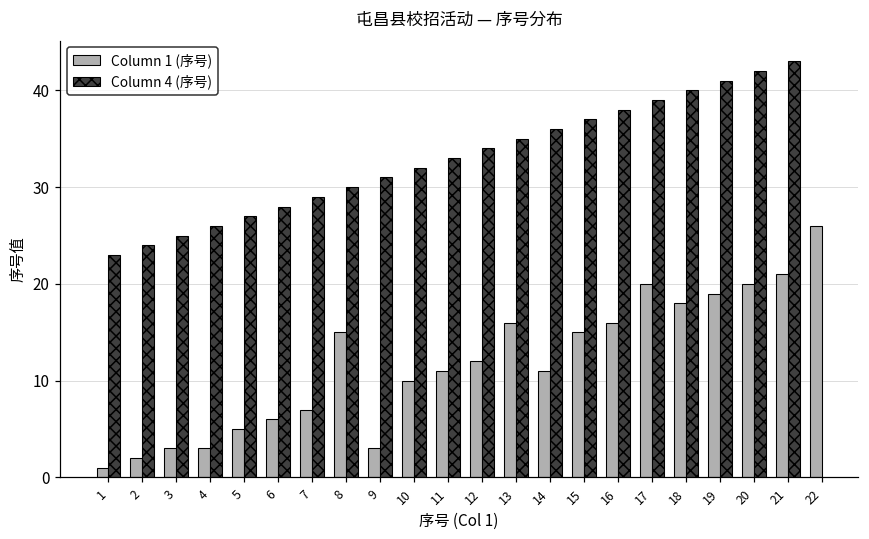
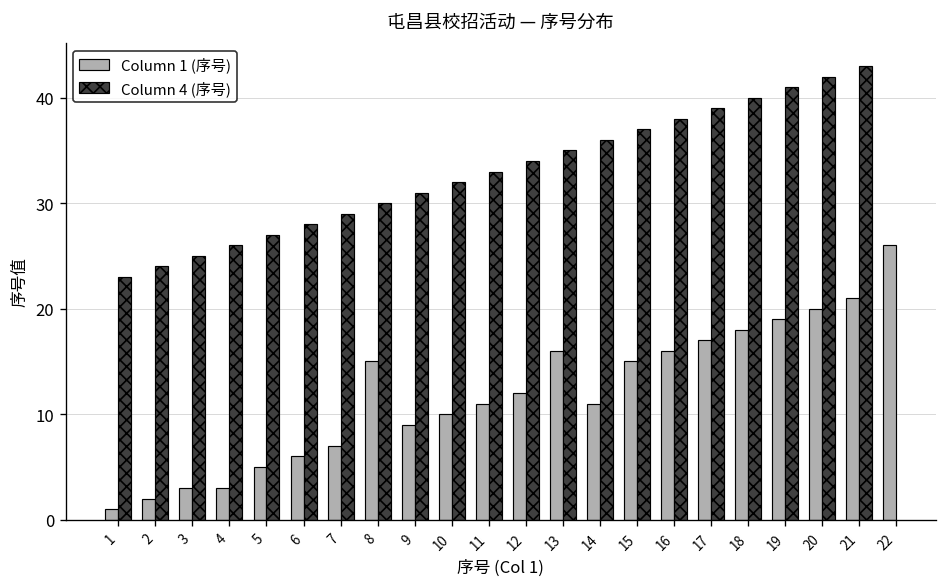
Column 1 (序号), 9: 3 -> 9
Column 1 (序号), 17: 20 -> 17
